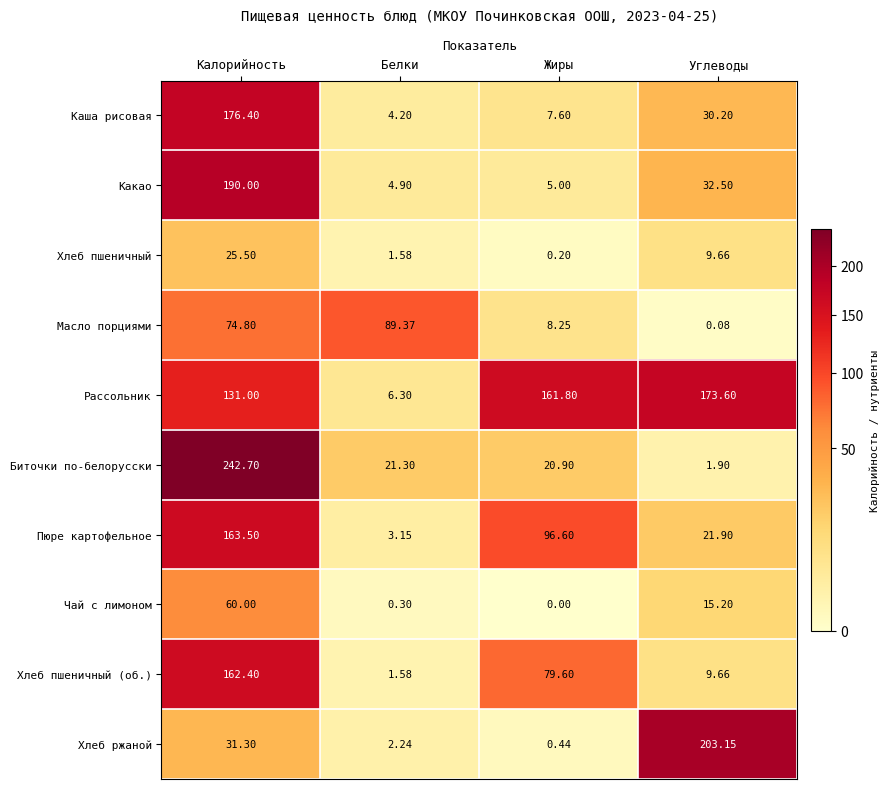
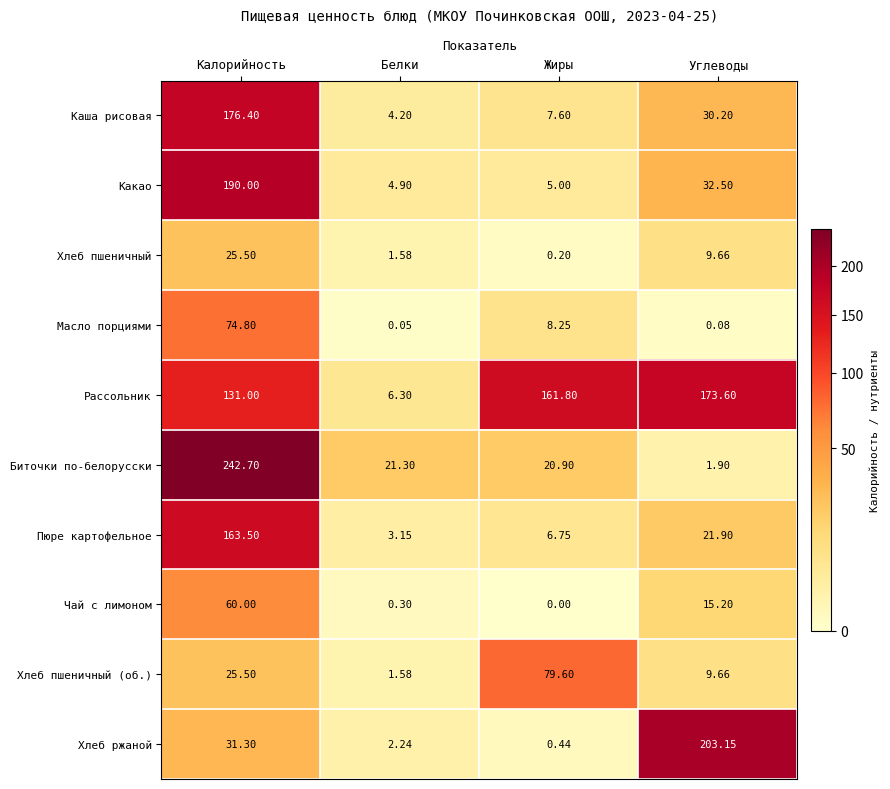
Масло порциями, Белки: 89.37 -> 0.05
Пюре картофельное, Жиры: 96.60 -> 6.75
Хлеб пшеничный (об.), Калорийность: 162.40 -> 25.50
